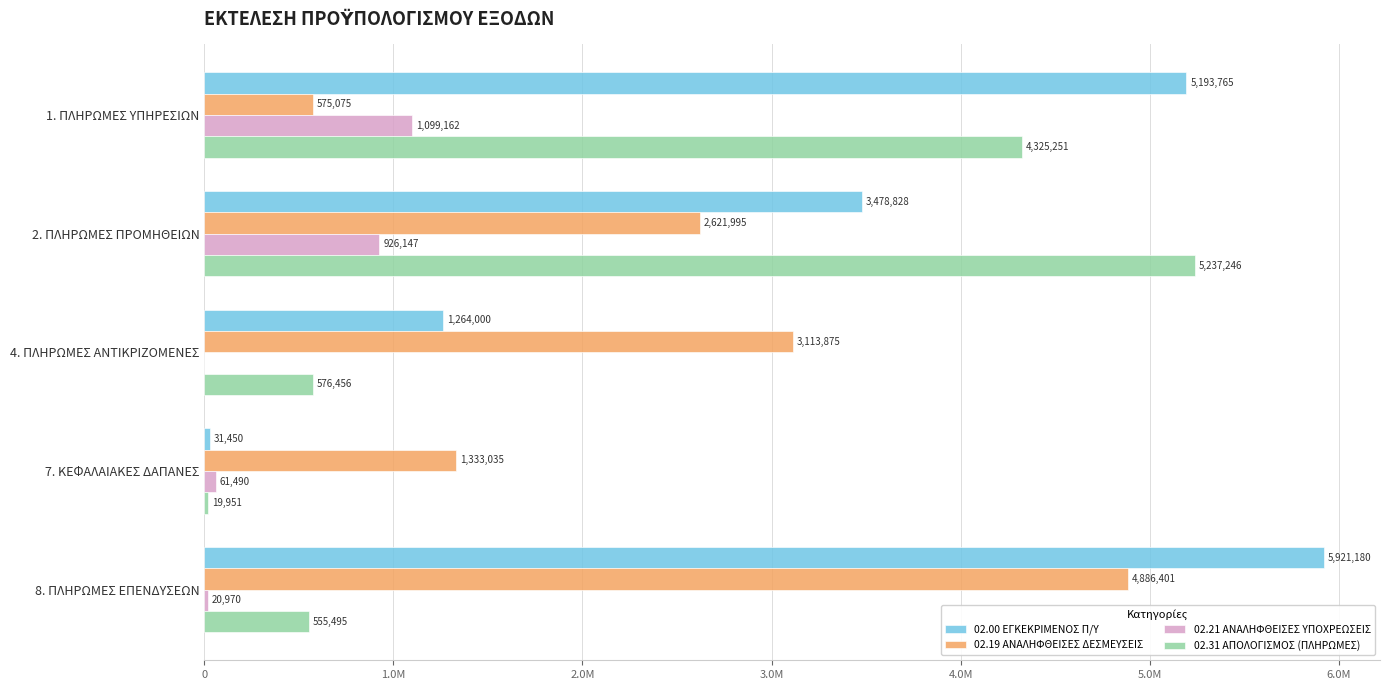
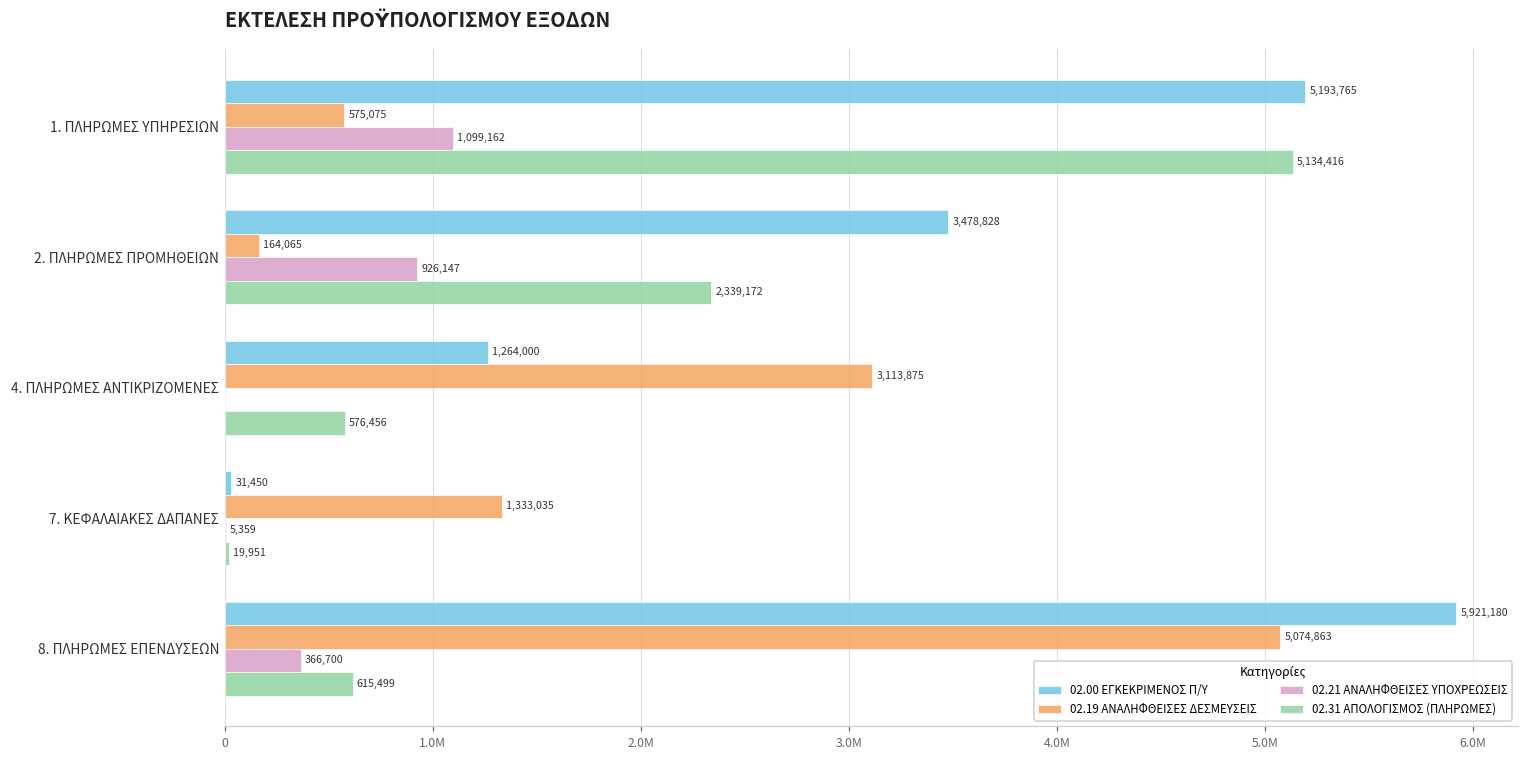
02.31 ΑΠΟΛΟΓΙΣΜΟΣ (ΠΛΗΡΩΜΕΣ), 1. ΠΛΗΡΩΜΕΣ ΥΠΗΡΕΣΙΩΝ: 4,325,251 -> 5,134,416
02.19 ΑΝΑΛΗΦΘΕΙΣΕΣ ΔΕΣΜΕΥΣΕΙΣ, 2. ΠΛΗΡΩΜΕΣ ΠΡΟΜΗΘΕΙΩΝ: 2,621,995 -> 164,065
02.31 ΑΠΟΛΟΓΙΣΜΟΣ (ΠΛΗΡΩΜΕΣ), 2. ΠΛΗΡΩΜΕΣ ΠΡΟΜΗΘΕΙΩΝ: 5,237,246 -> 2,339,172
02.21 ΑΝΑΛΗΦΘΕΙΣΕΣ ΥΠΟΧΡΕΩΣΕΙΣ, 7. ΚΕΦΑΛΑΙΑΚΕΣ ΔΑΠΑΝΕΣ: 61,490 -> 5,359
02.19 ΑΝΑΛΗΦΘΕΙΣΕΣ ΔΕΣΜΕΥΣΕΙΣ, 8. ΠΛΗΡΩΜΕΣ ΕΠΕΝΔΥΣΕΩΝ: 4,886,401 -> 5,074,863
02.21 ΑΝΑΛΗΦΘΕΙΣΕΣ ΥΠΟΧΡΕΩΣΕΙΣ, 8. ΠΛΗΡΩΜΕΣ ΕΠΕΝΔΥΣΕΩΝ: 20,970 -> 366,700
02.31 ΑΠΟΛΟΓΙΣΜΟΣ (ΠΛΗΡΩΜΕΣ), 8. ΠΛΗΡΩΜΕΣ ΕΠΕΝΔΥΣΕΩΝ: 555,495 -> 615,499
